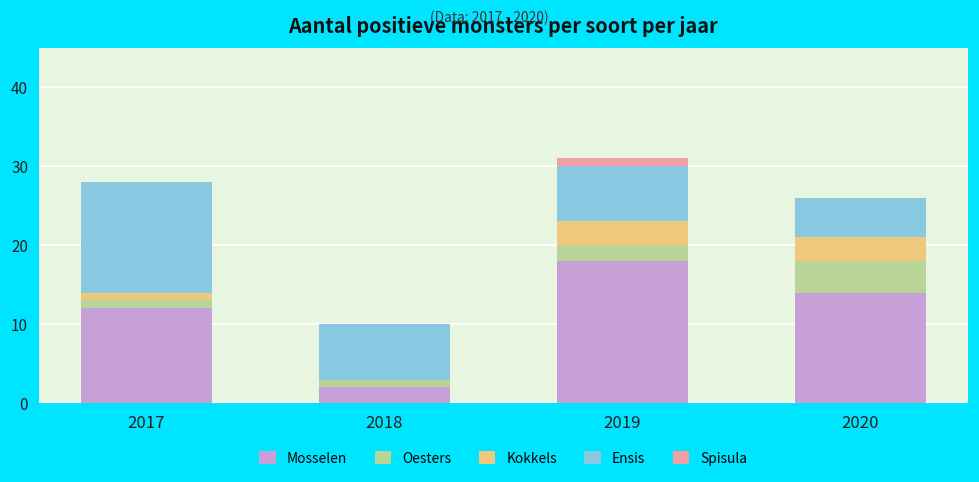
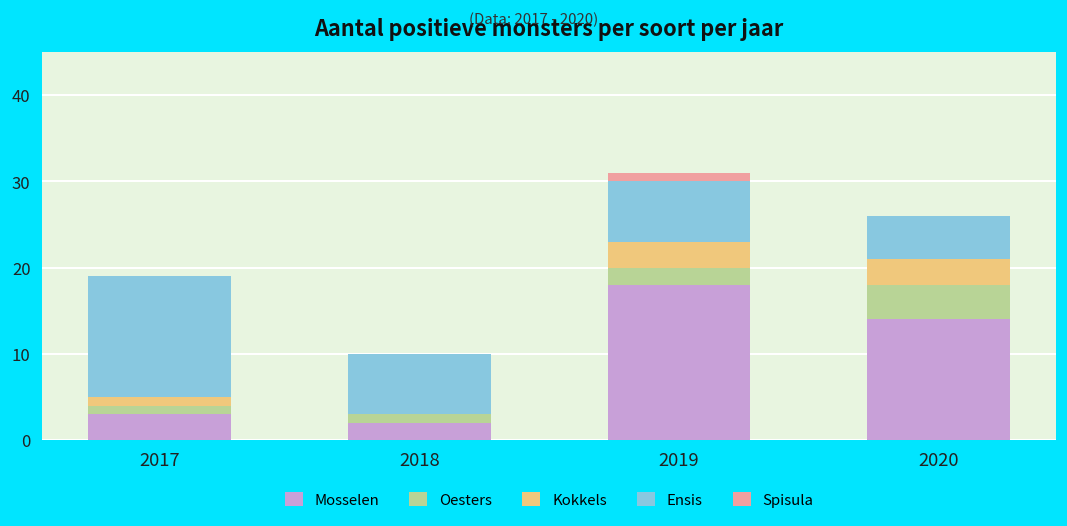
Mosselen, 2017: 12 -> 3
